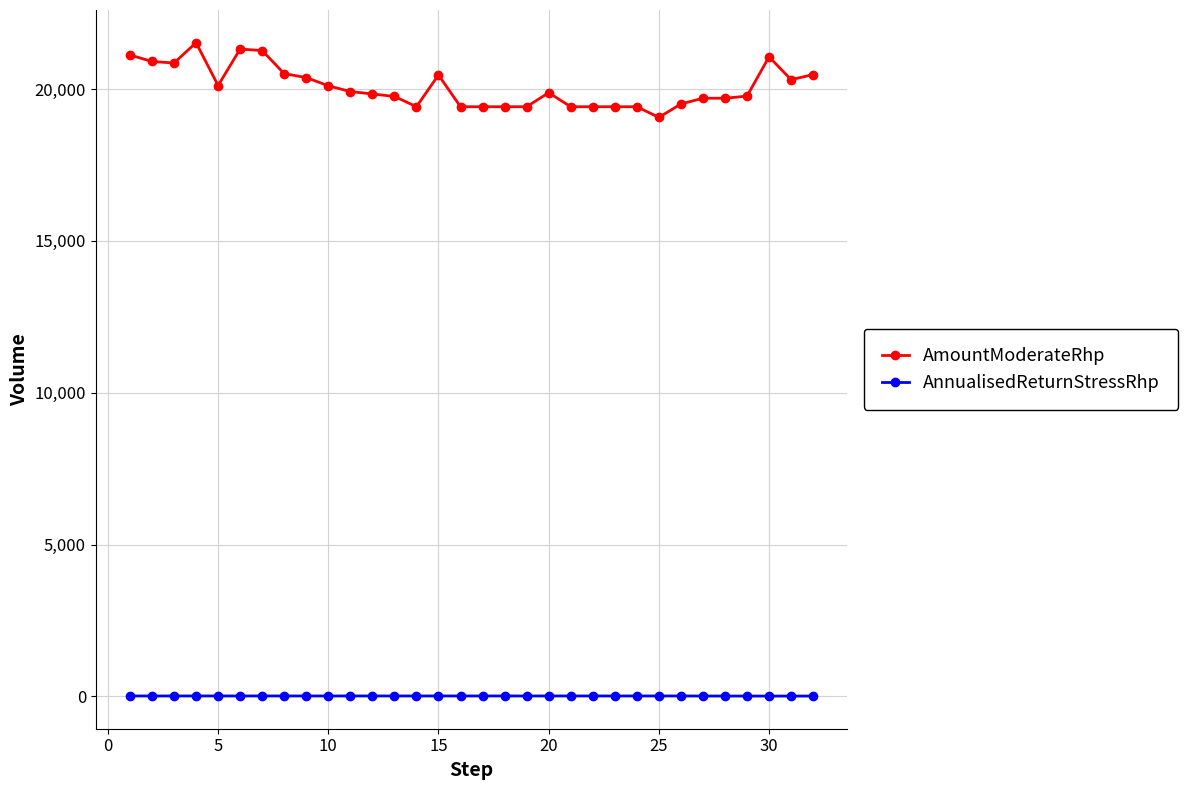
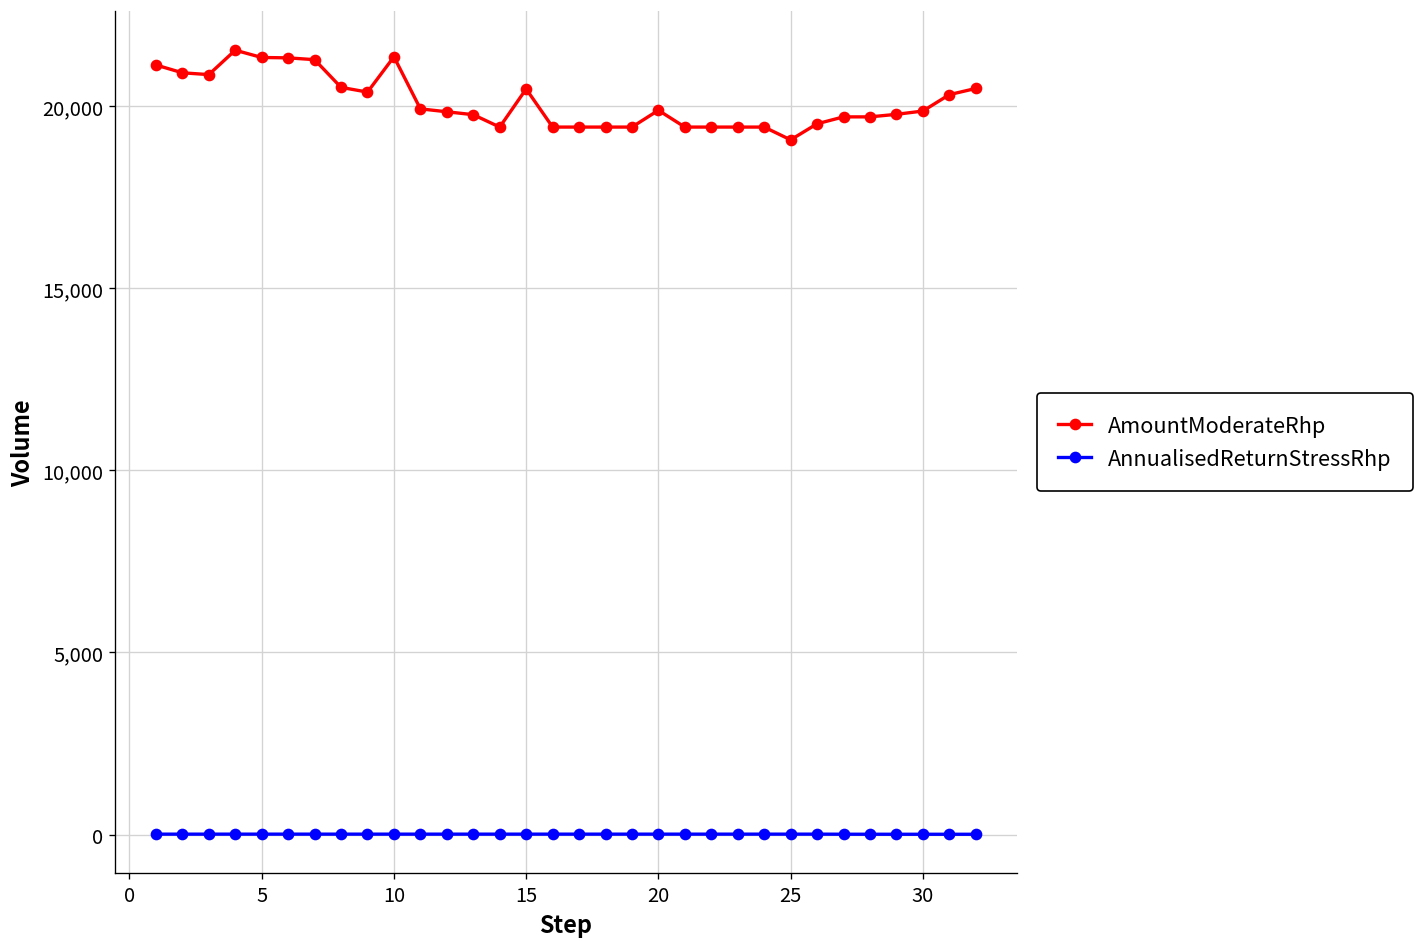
AmountModerateRhp, 5: 20,100 -> 21,300
AmountModerateRhp, 10: 20,100 -> 21,300
AmountModerateRhp, 30: 21,100 -> 19,900
